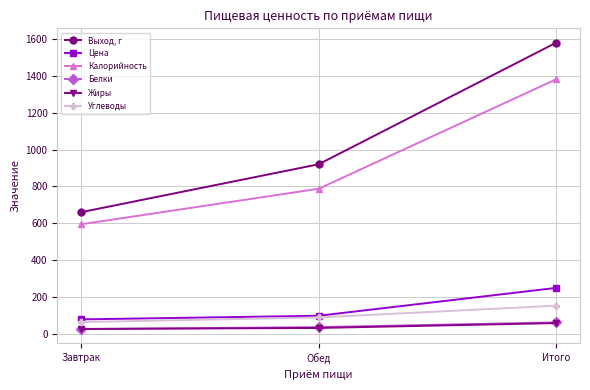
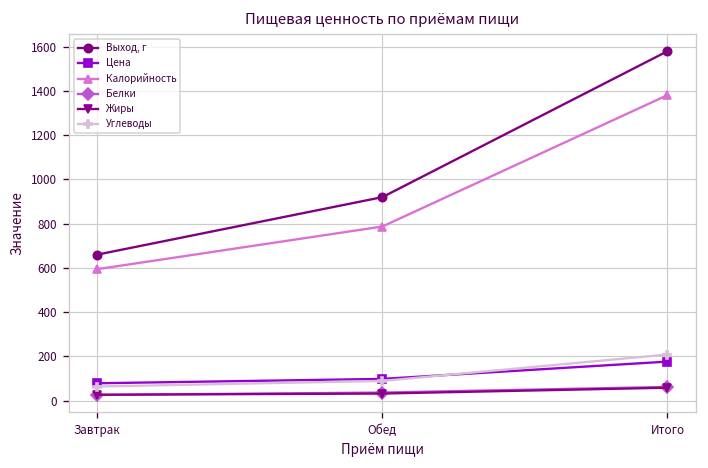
Цена, Итого: 250 -> 180
Углеводы, Итого: 150 -> 210
